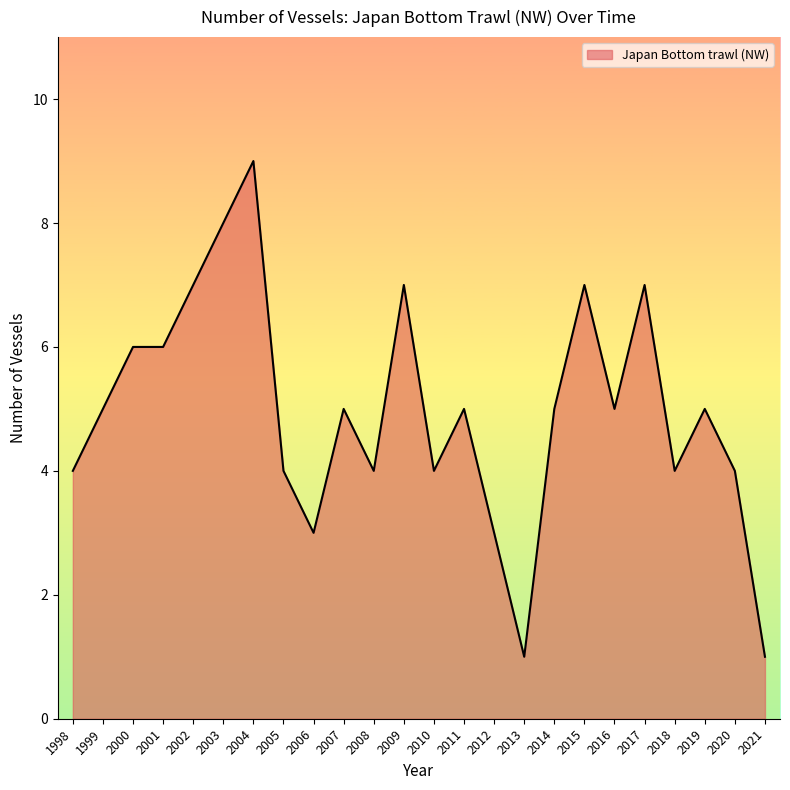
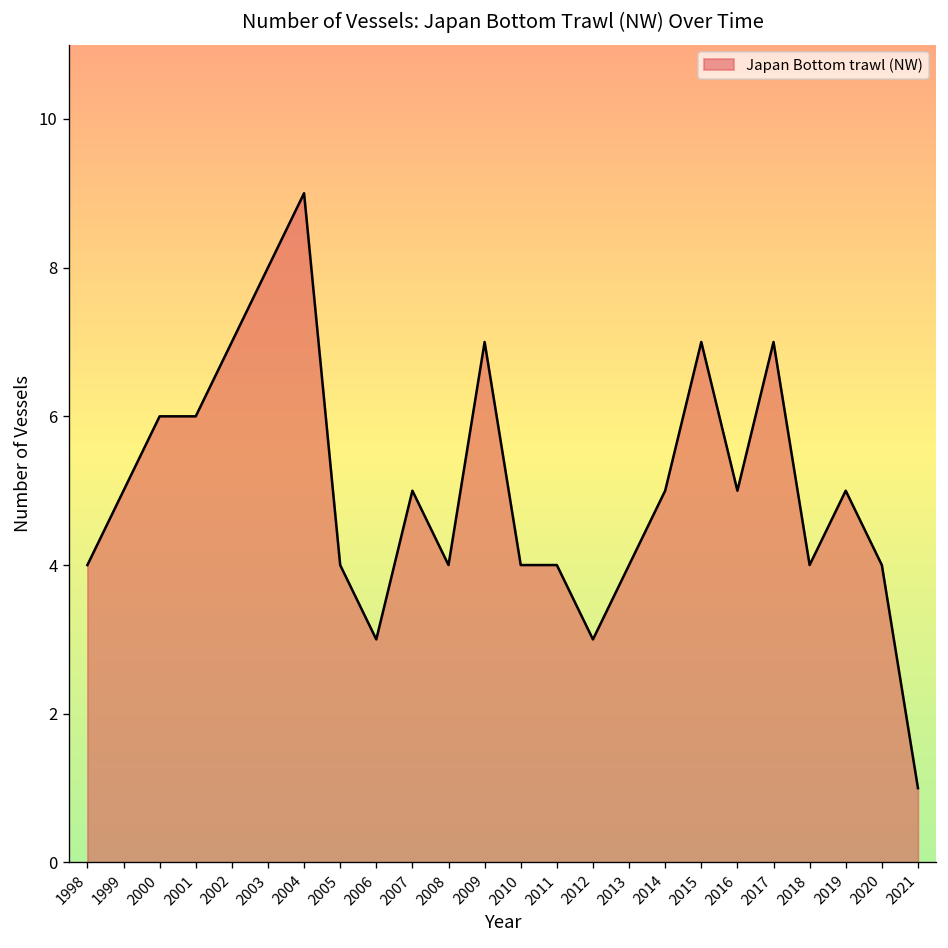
2011: 5 -> 4
2013: 1 -> 4
